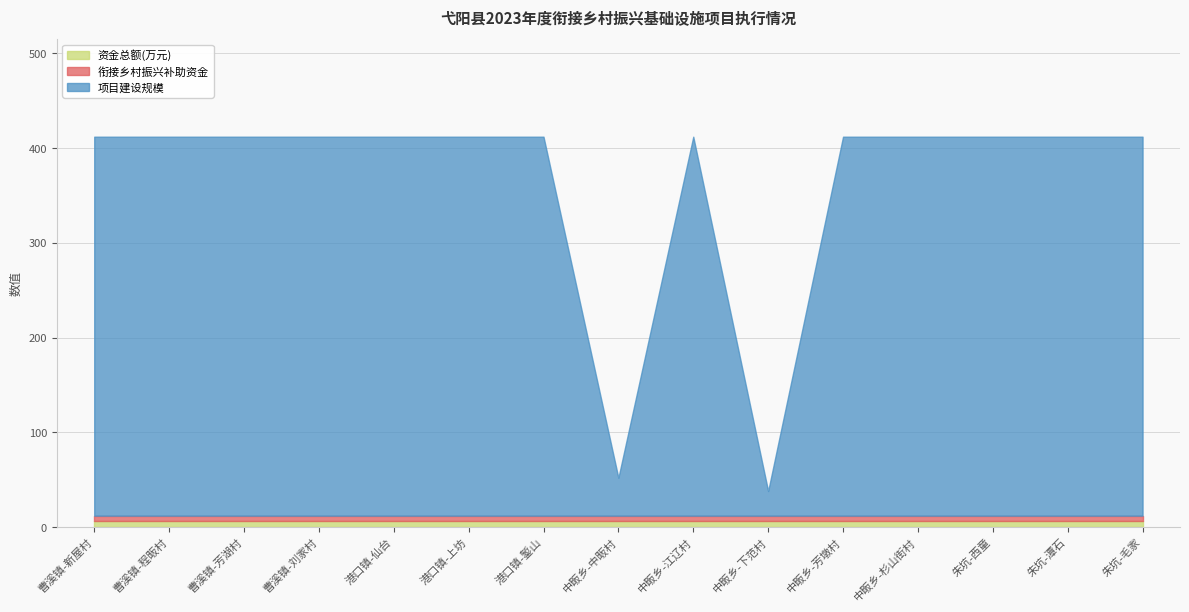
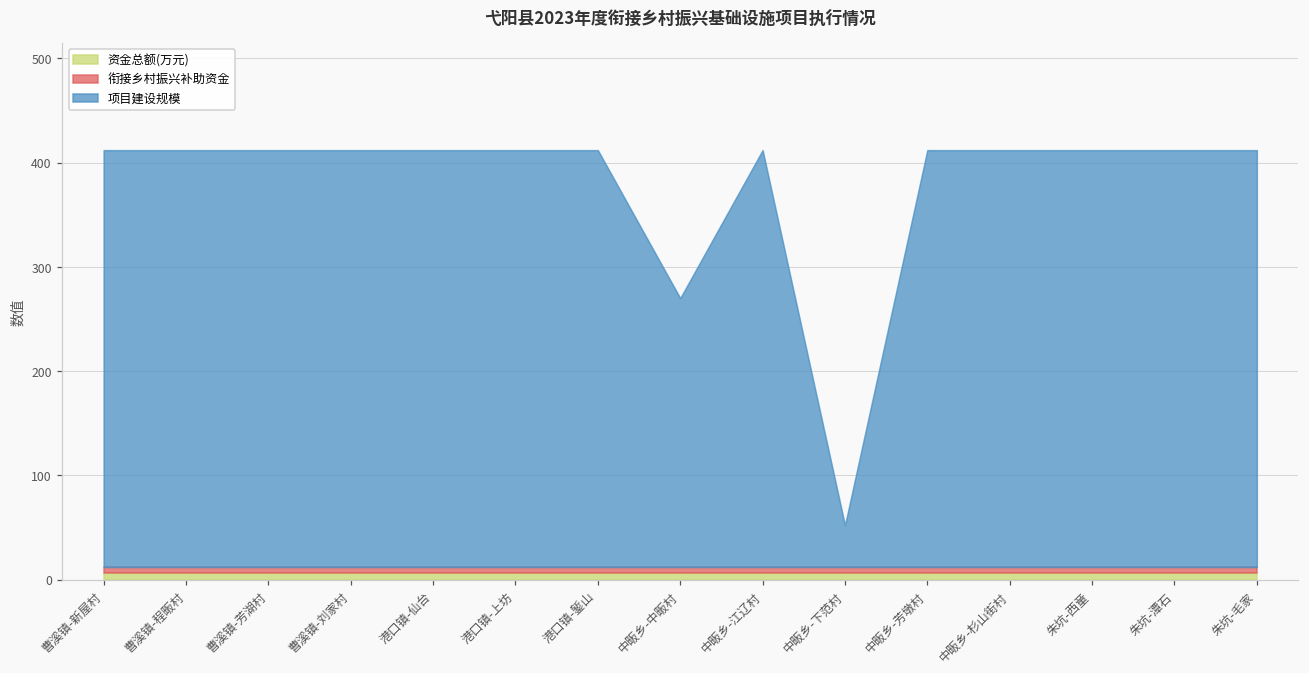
项目建设规模, 中畈乡-中畈村: 40 -> 260
项目建设规模, 中畈乡-下范村: 30 -> 40
